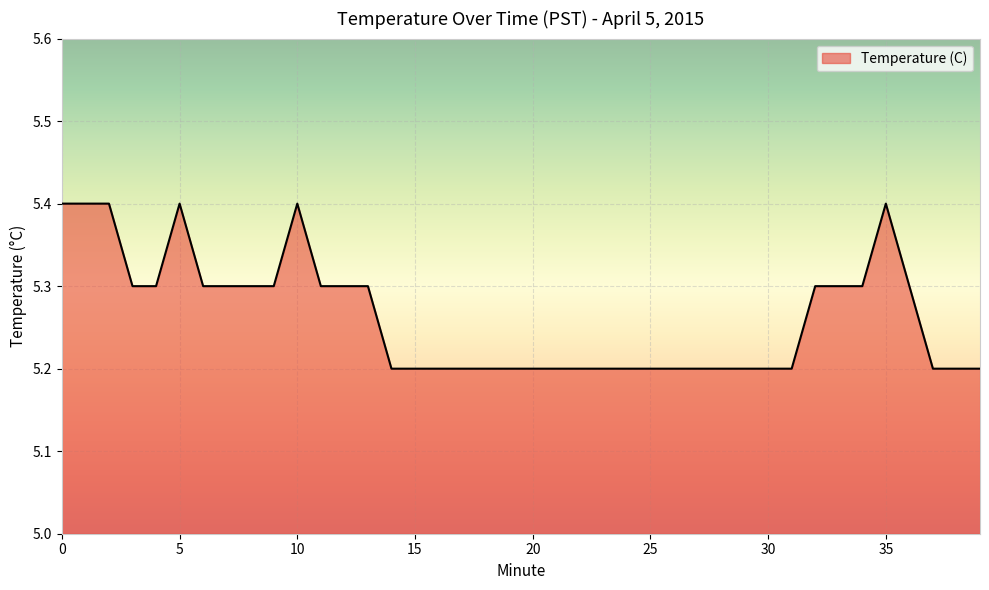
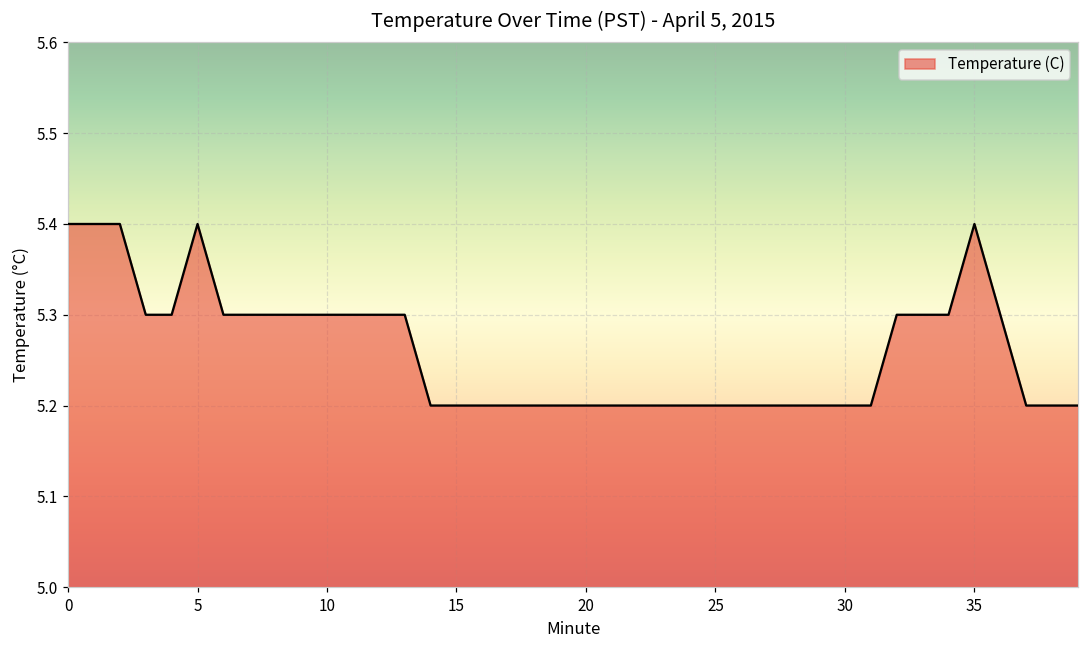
10: 5.4 -> 5.3
